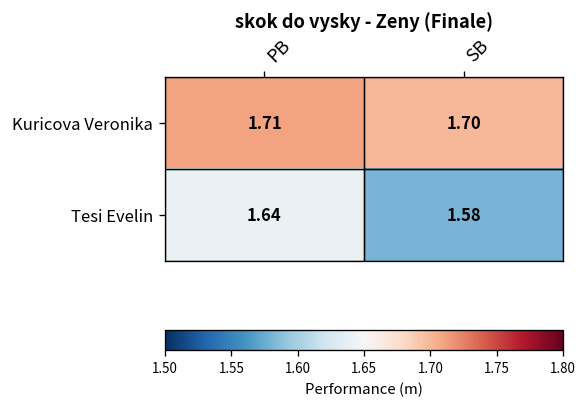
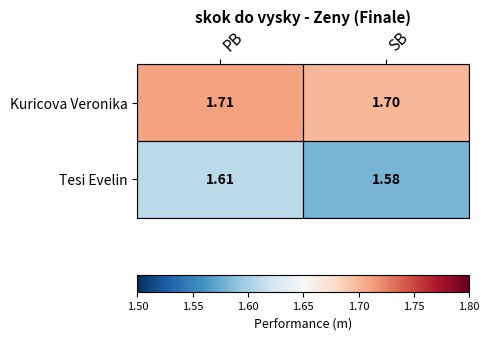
Tesi Evelin, PB: 1.64 -> 1.61
